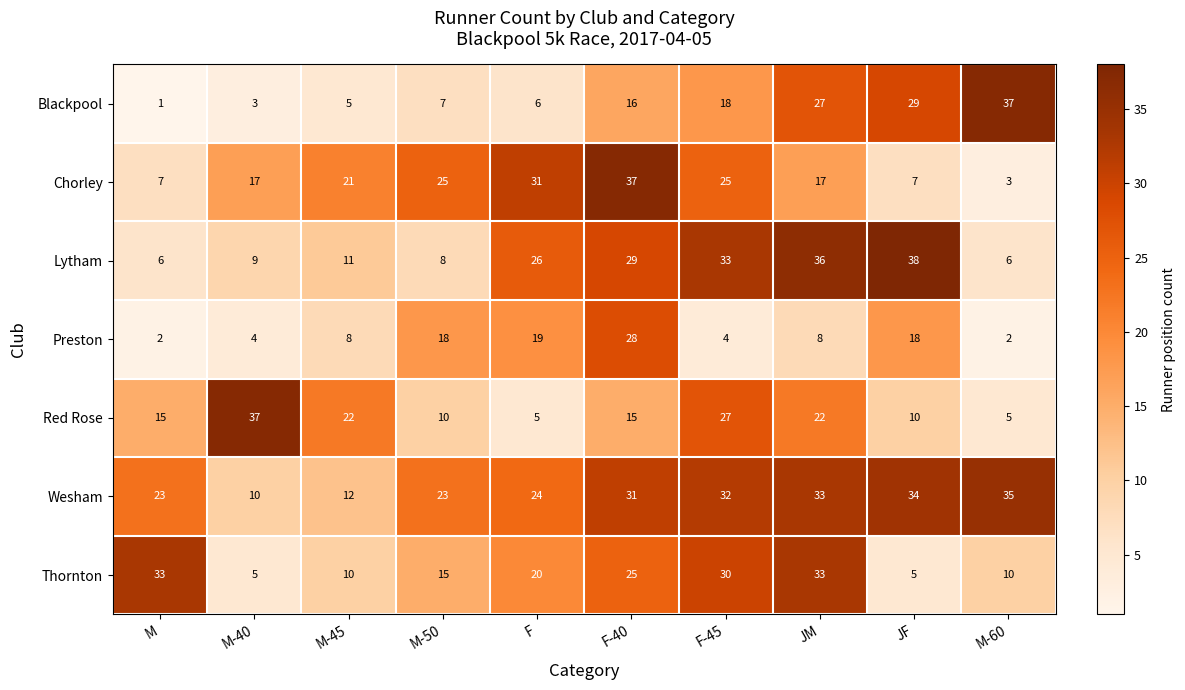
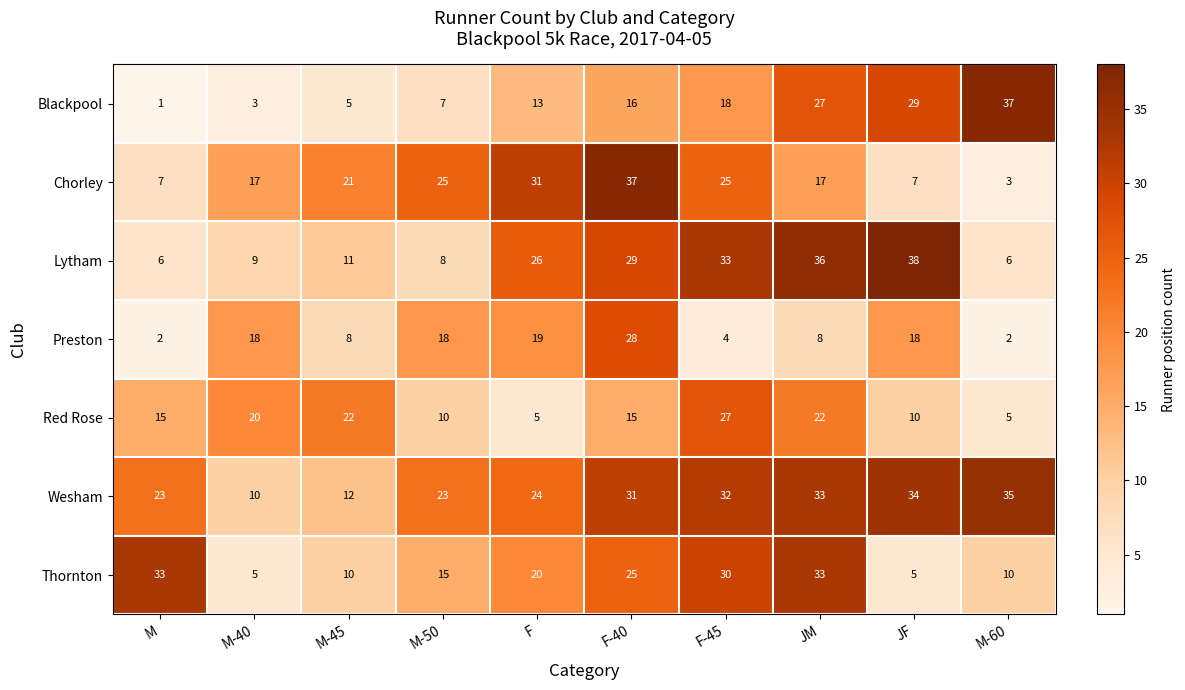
Blackpool, F: 6 -> 13
Preston, M-40: 4 -> 18
Red Rose, M-40: 37 -> 20
